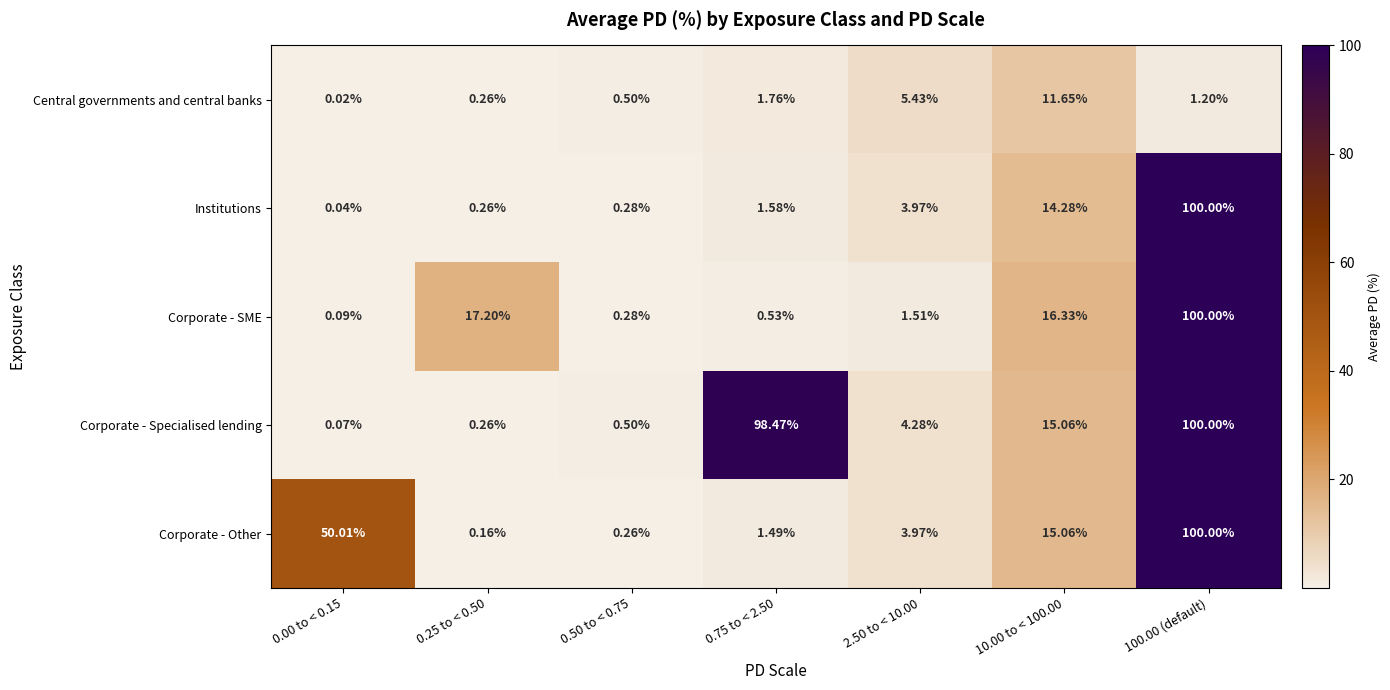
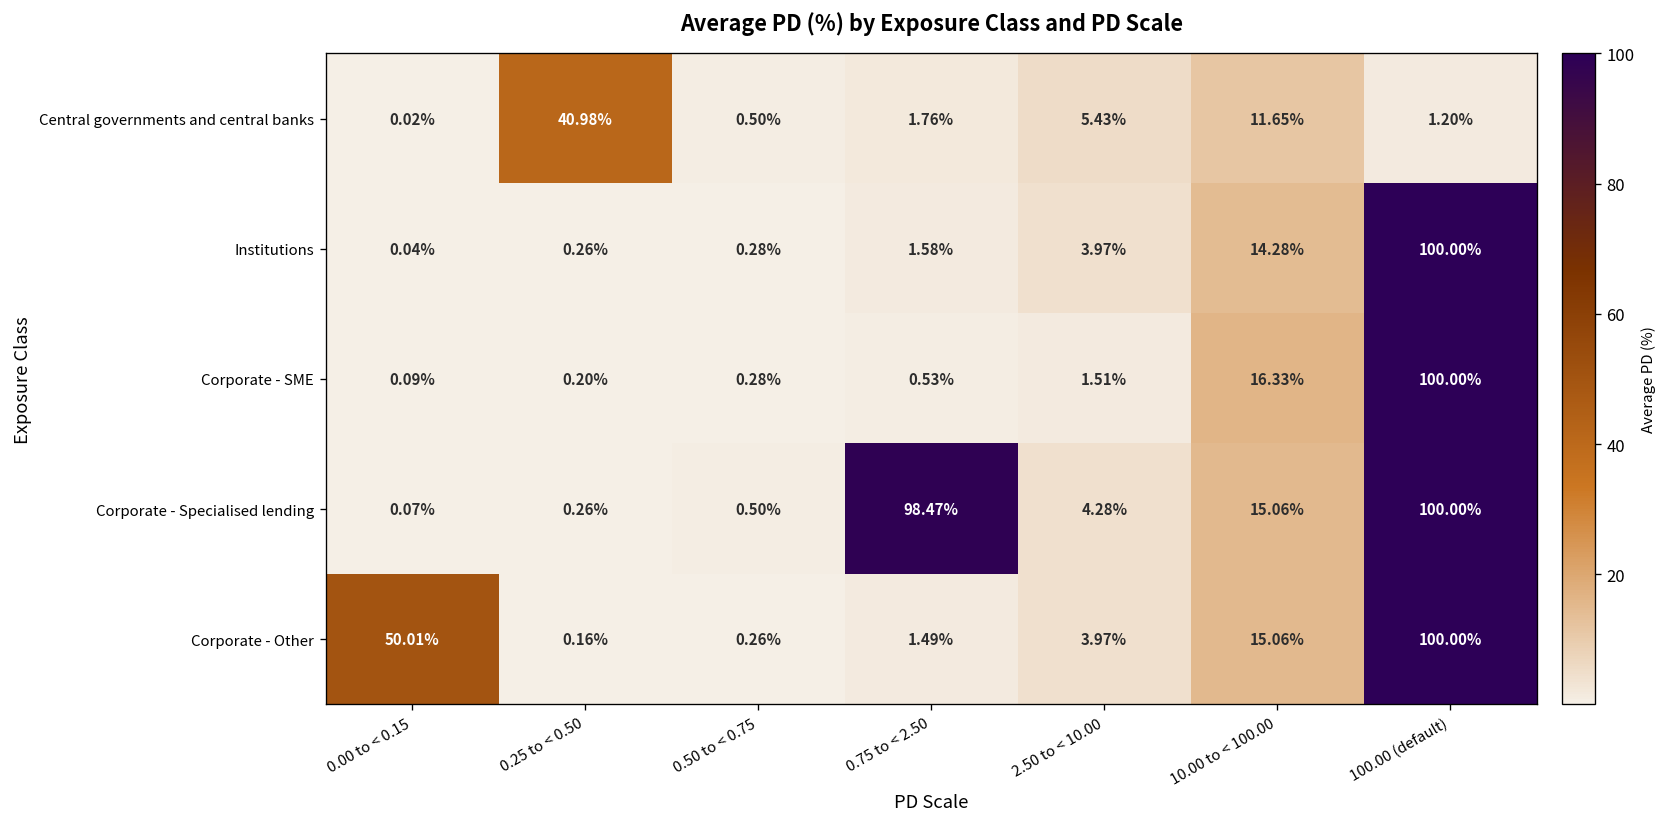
Central governments and central banks, 0.25 to < 0.50: 0.26% -> 40.98%
Corporate - SME, 0.25 to < 0.50: 17.20% -> 0.20%
